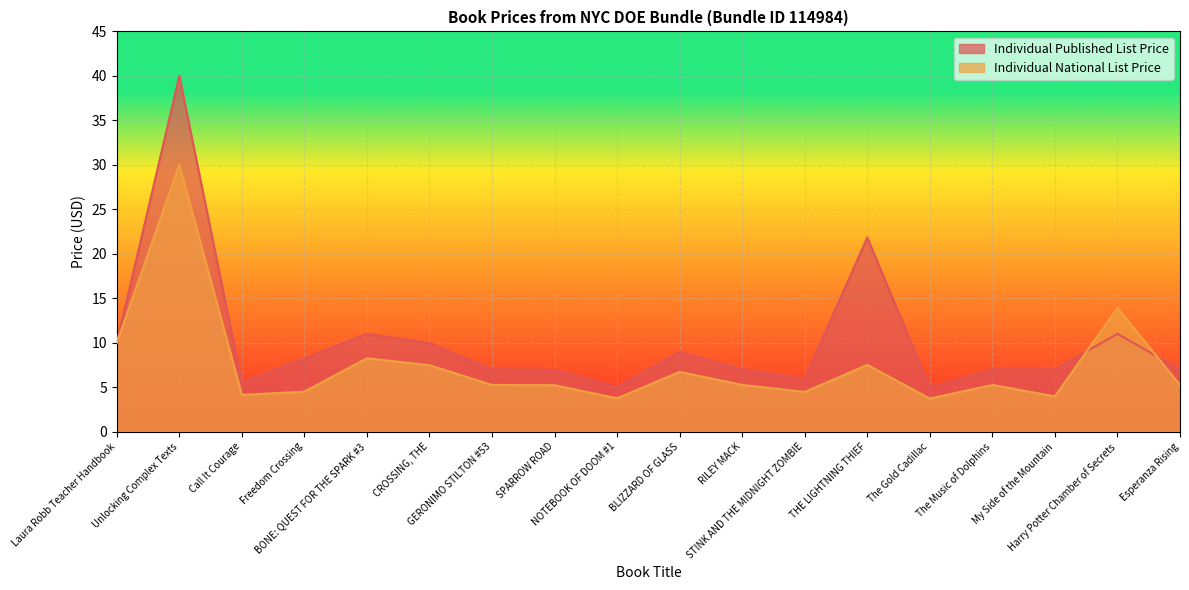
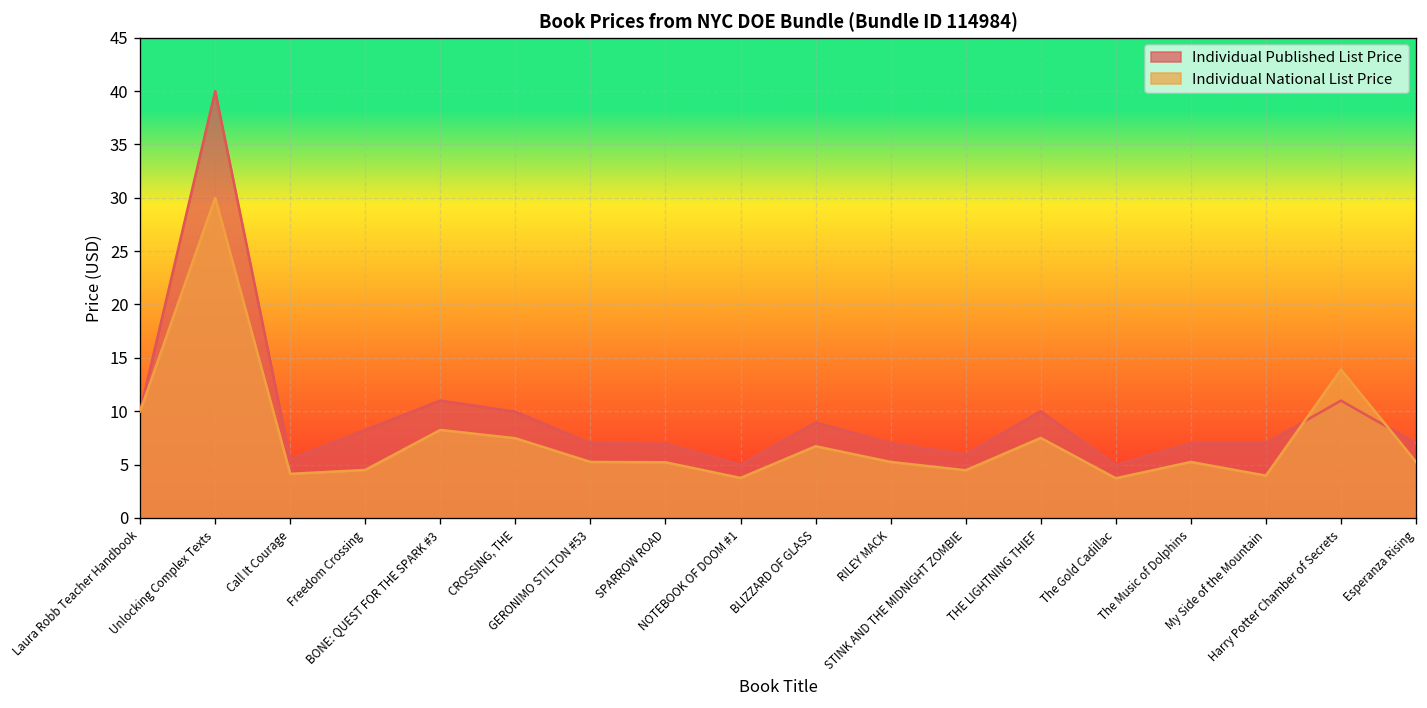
Individual Published List Price, THE LIGHTNING THIEF: 22 -> 10
